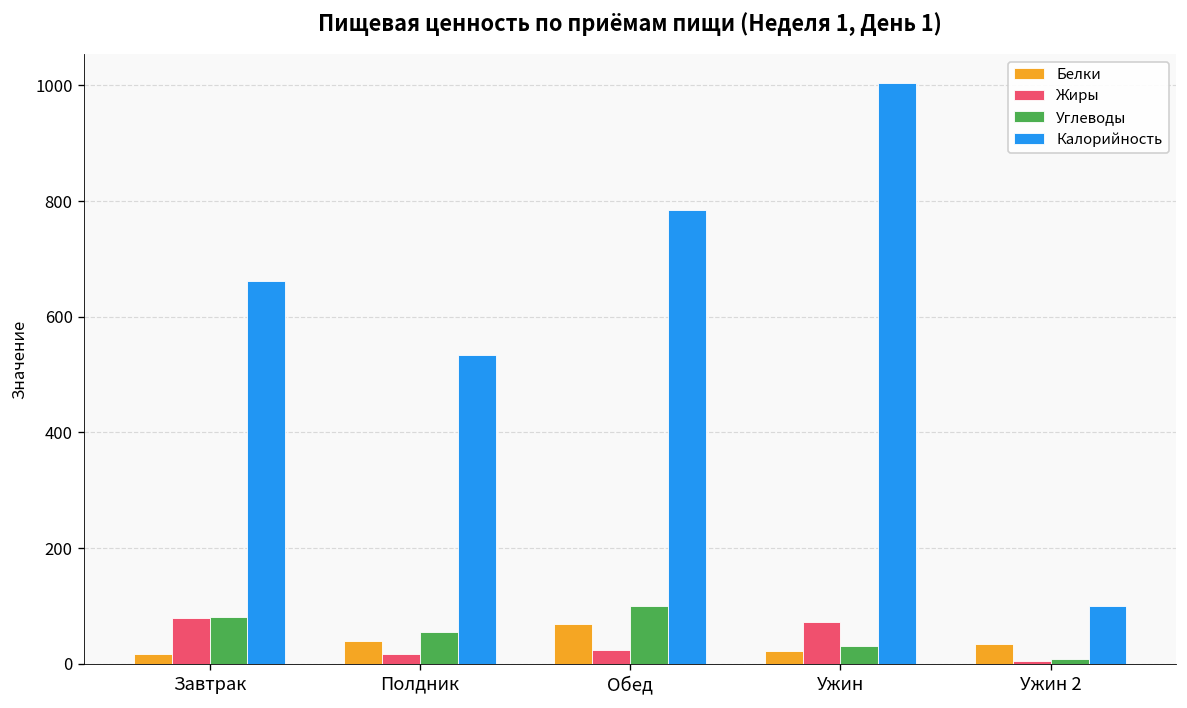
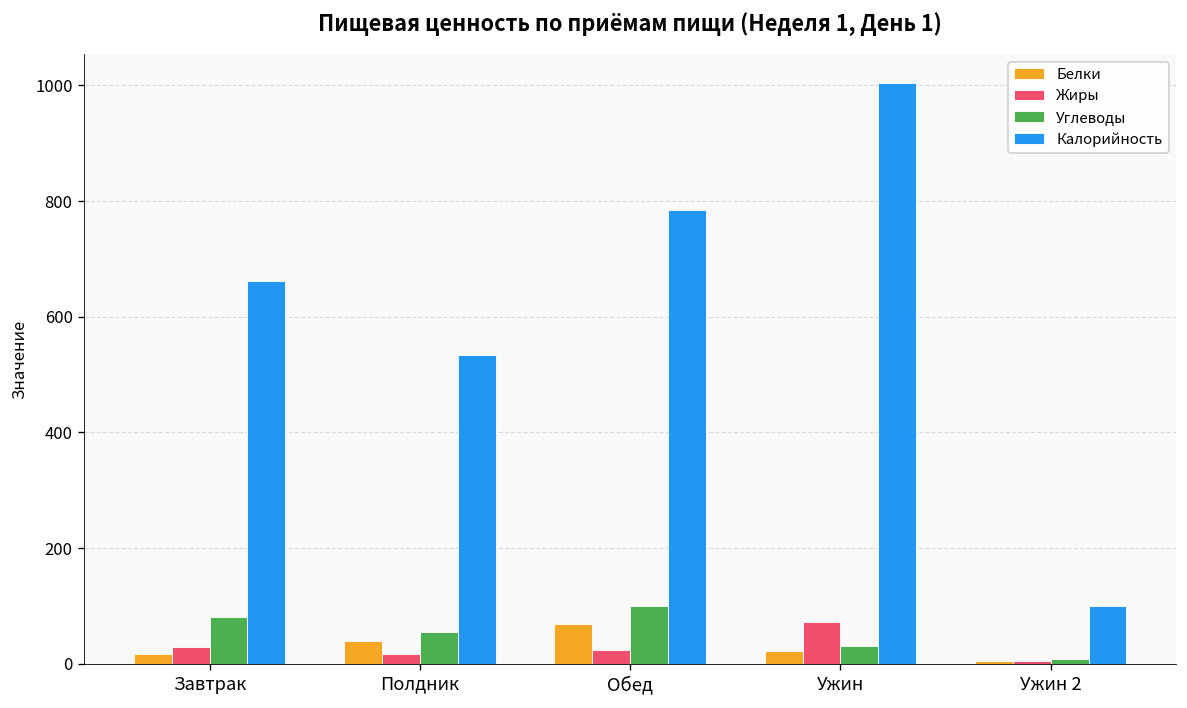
Жиры, Завтрак: 80 -> 30
Белки, Ужин 2: 40 -> 10
